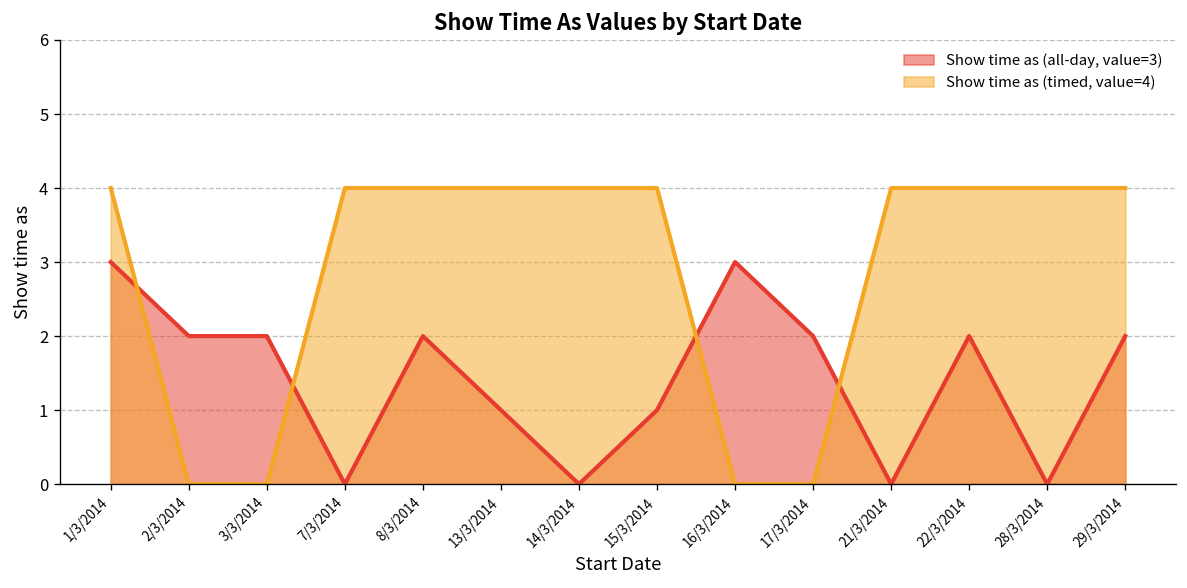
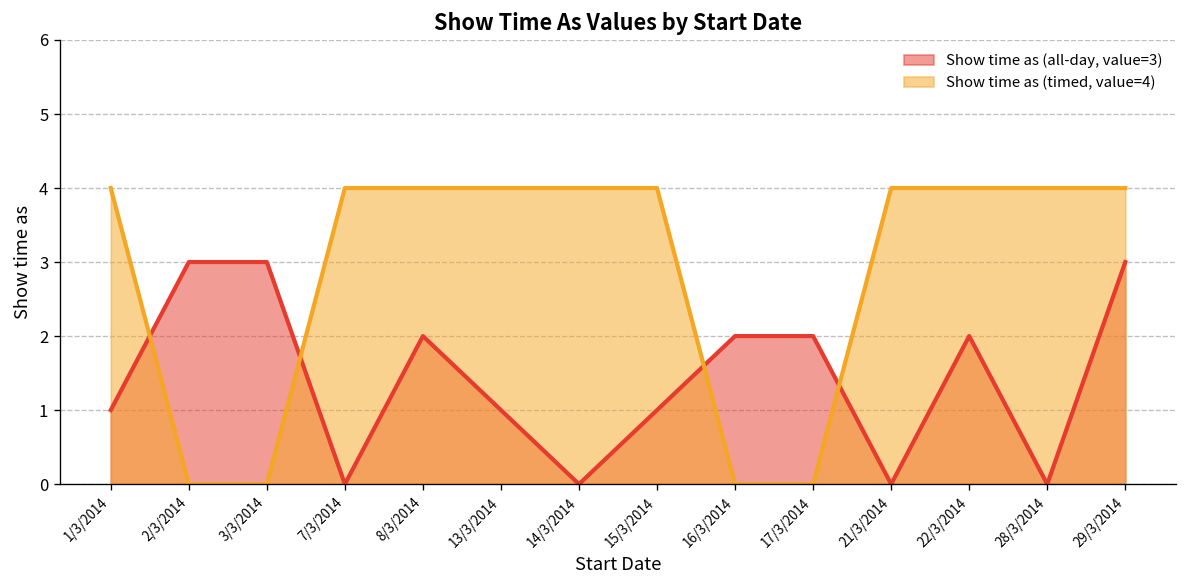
Show time as (all-day, value=3), 1/3/2014: 3 -> 1
Show time as (all-day, value=3), 2/3/2014: 2 -> 3
Show time as (all-day, value=3), 3/3/2014: 2 -> 3
Show time as (all-day, value=3), 16/3/2014: 3 -> 2
Show time as (all-day, value=3), 29/3/2014: 2 -> 3
